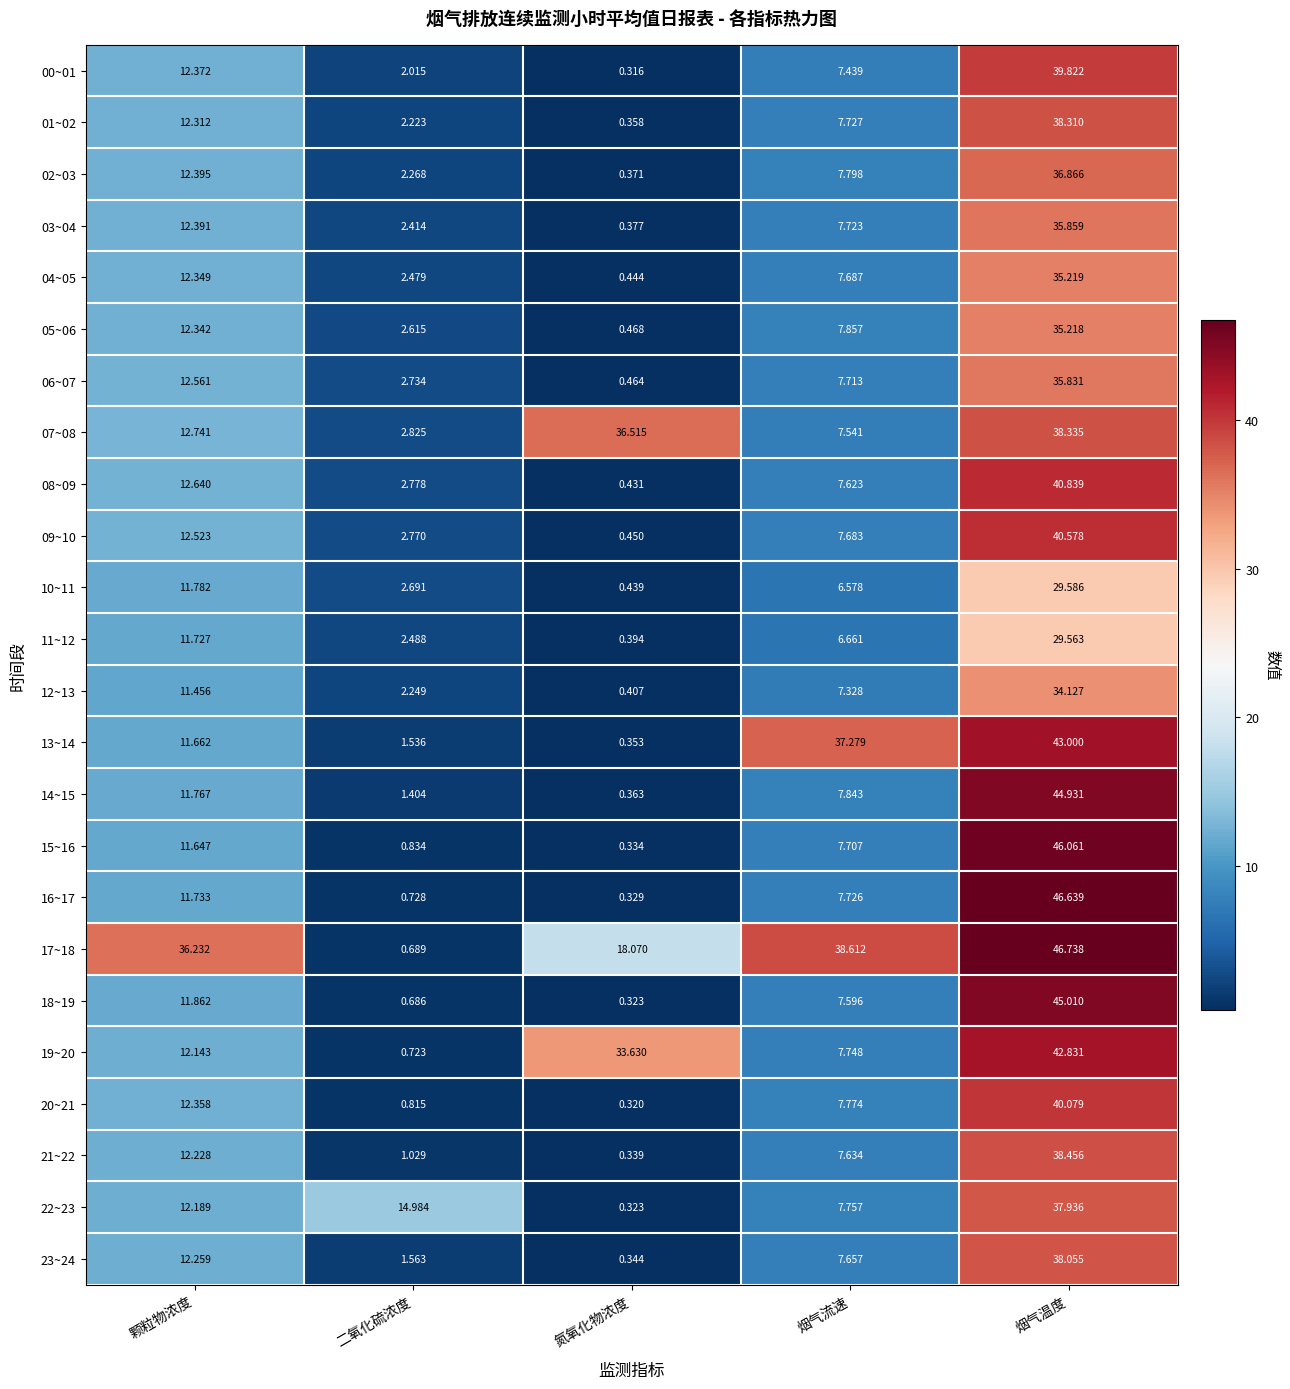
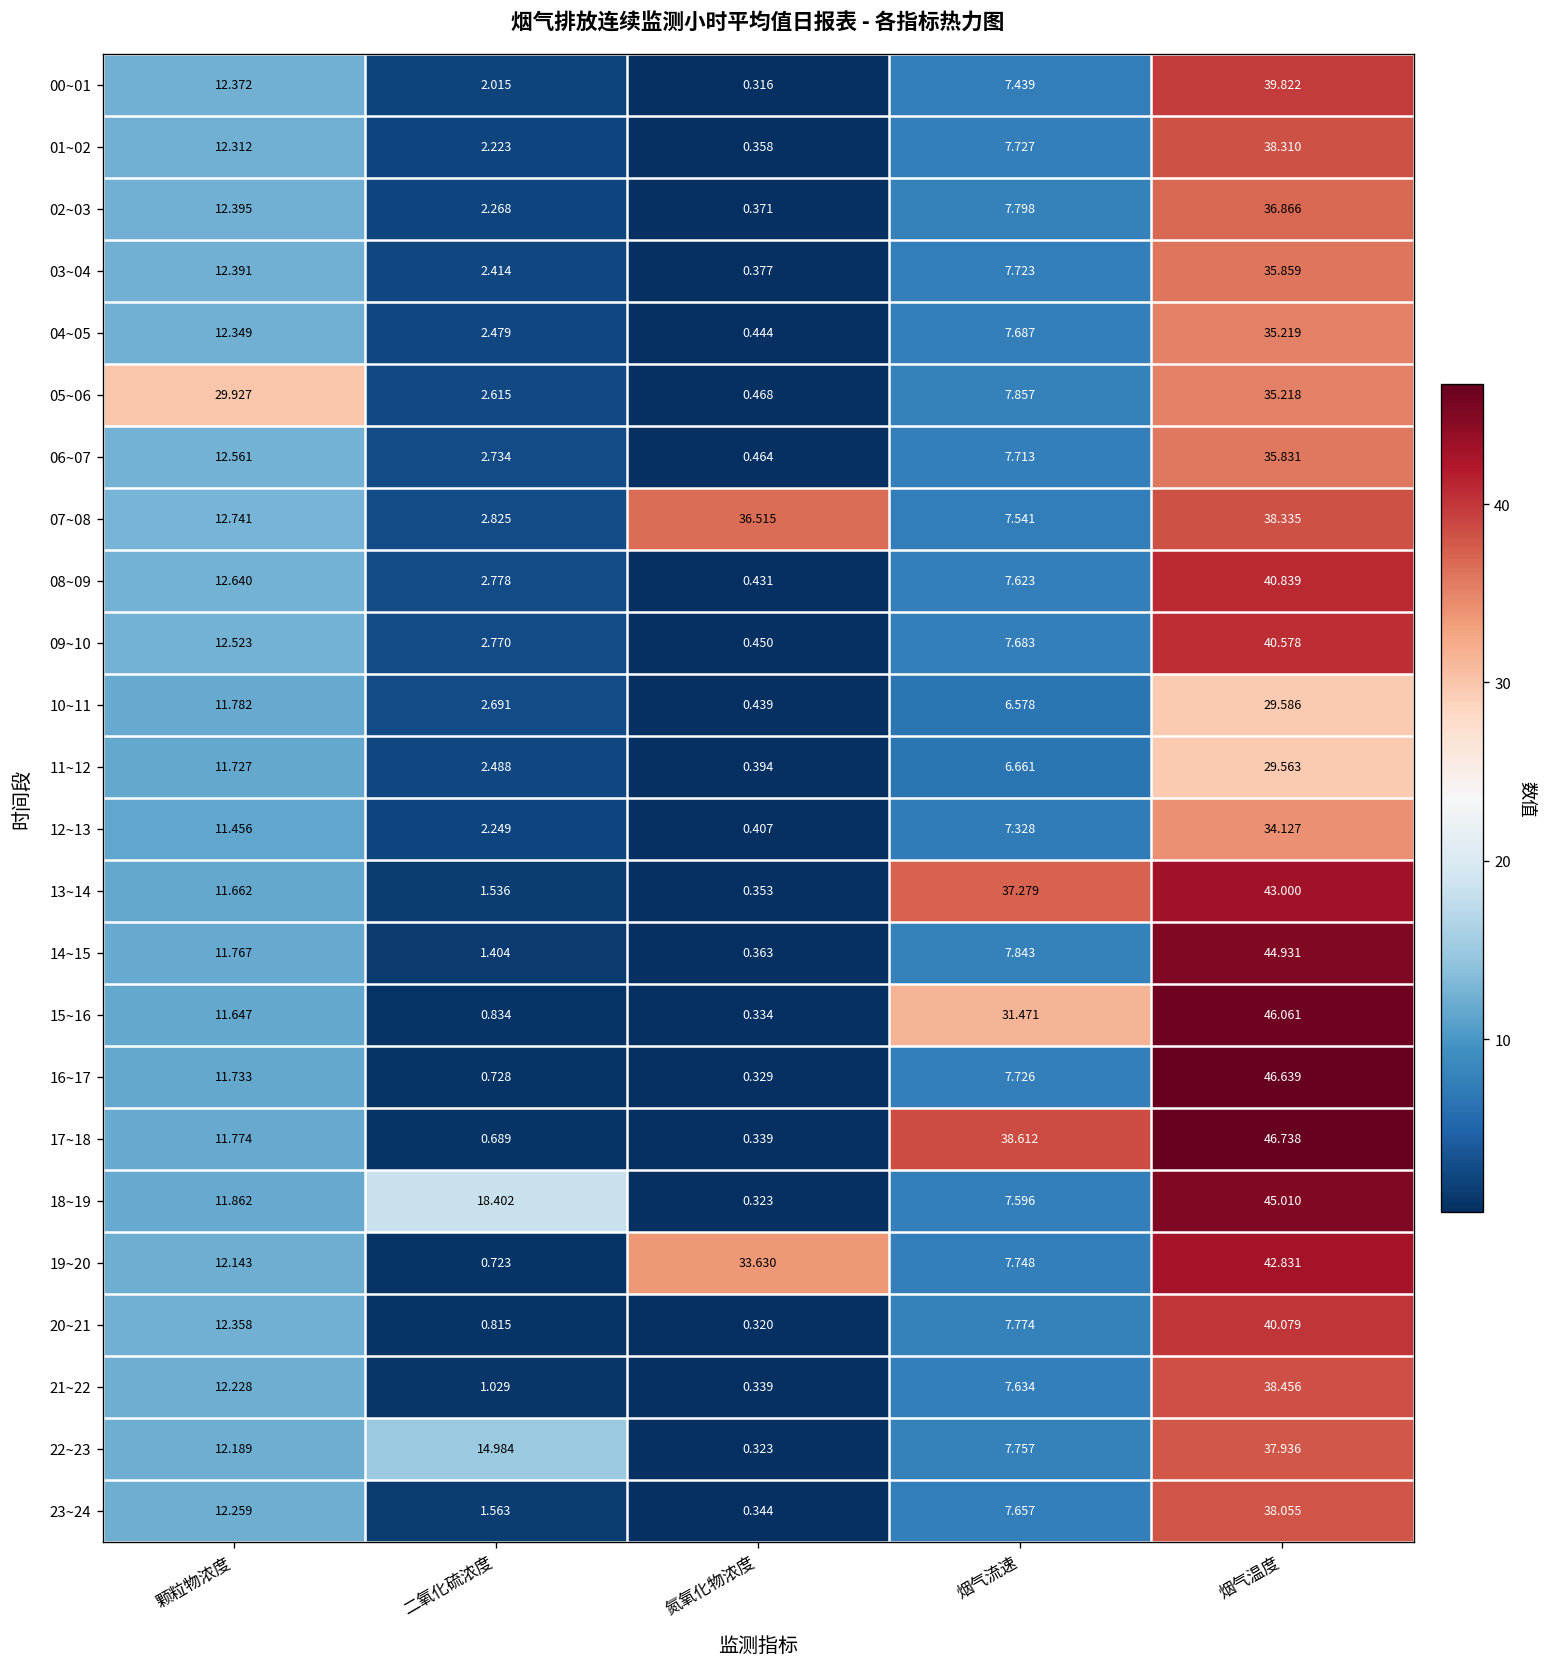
05~06, 颗粒物浓度: 12.342 -> 29.927
15~16, 烟气流速: 7.707 -> 31.471
17~18, 颗粒物浓度: 36.232 -> 11.774
17~18, 氮氧化物浓度: 18.070 -> 0.339
18~19, 二氧化硫浓度: 0.686 -> 18.402
